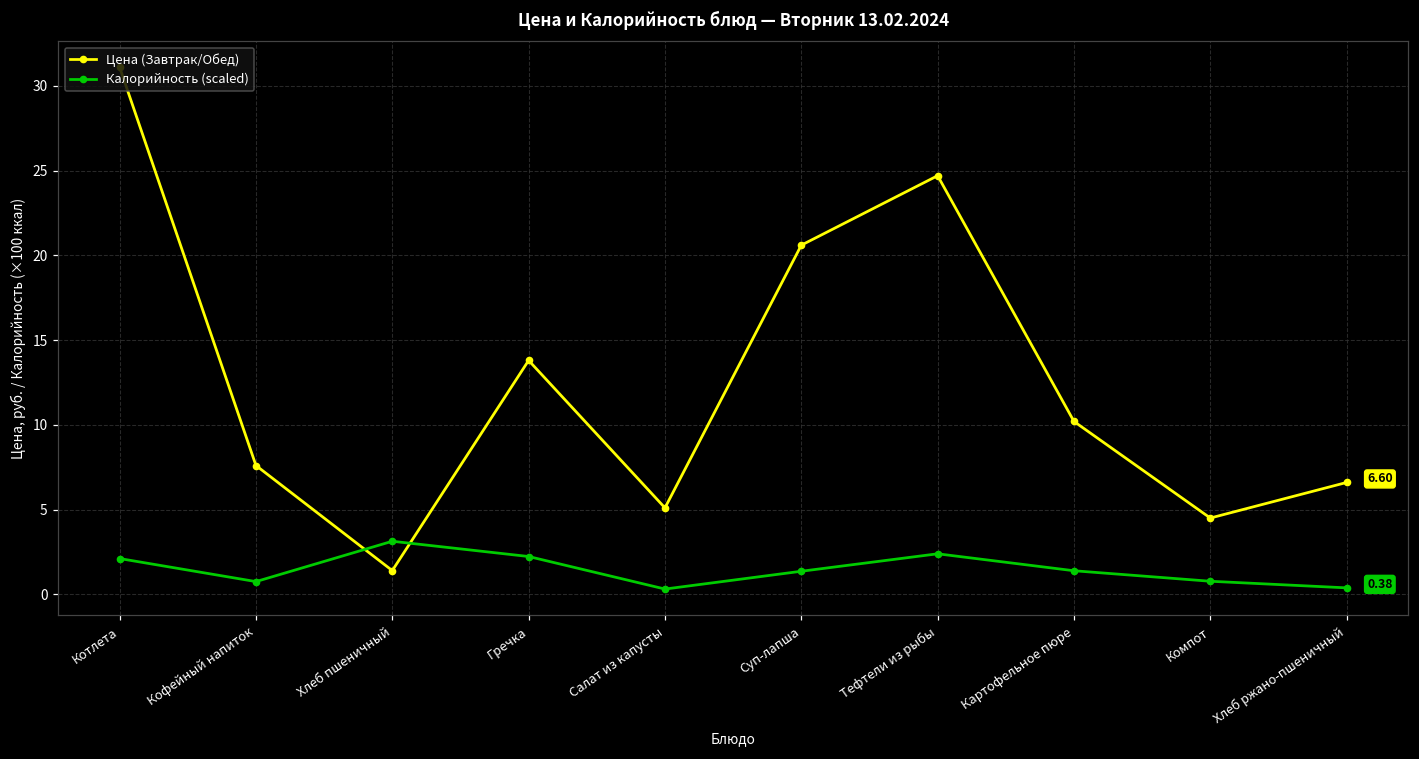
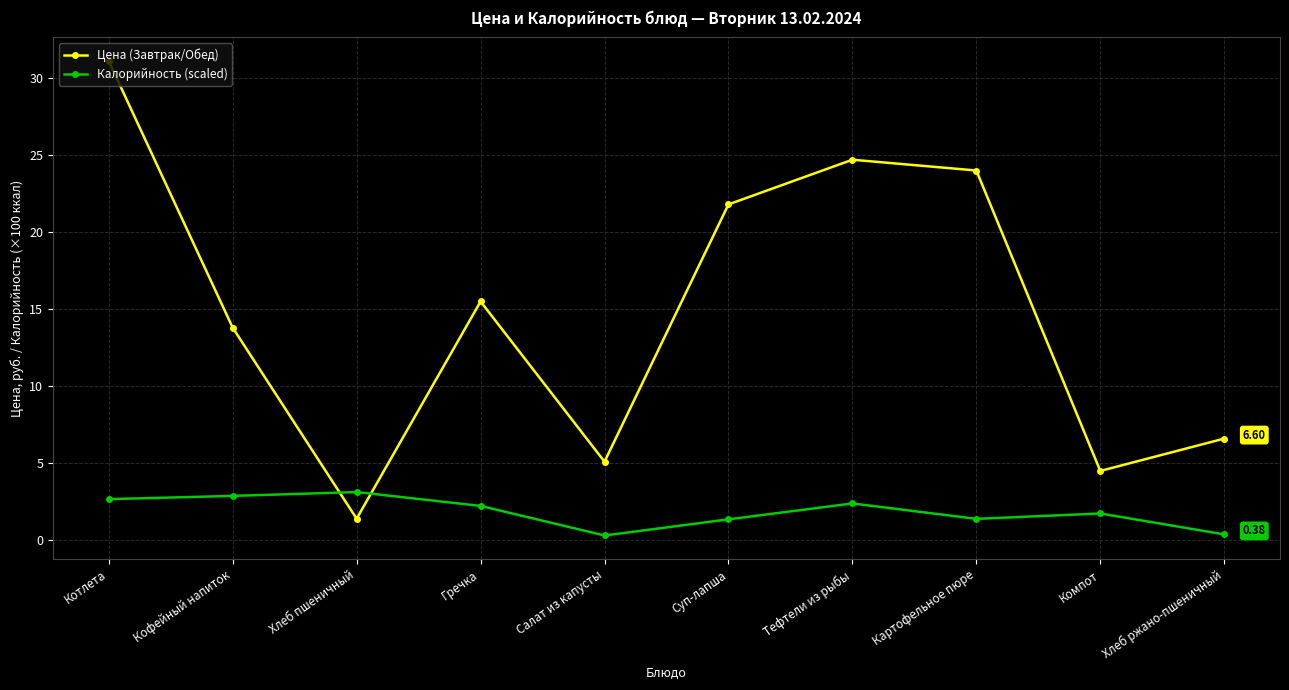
Калорийность (scaled), Котлета: 2.1 -> 2.7
Цена (Завтрак/Обед), Кофейный напиток: 7.6 -> 13.8
Калорийность (scaled), Кофейный напиток: 0.8 -> 2.9
Цена (Завтрак/Обед), Гречка: 13.8 -> 15.5
Цена (Завтрак/Обед), Суп-лапша: 20.6 -> 21.8
Цена (Завтрак/Обед), Картофельное пюре: 10.2 -> 24.0
Калорийность (scaled), Компот: 0.8 -> 1.7
